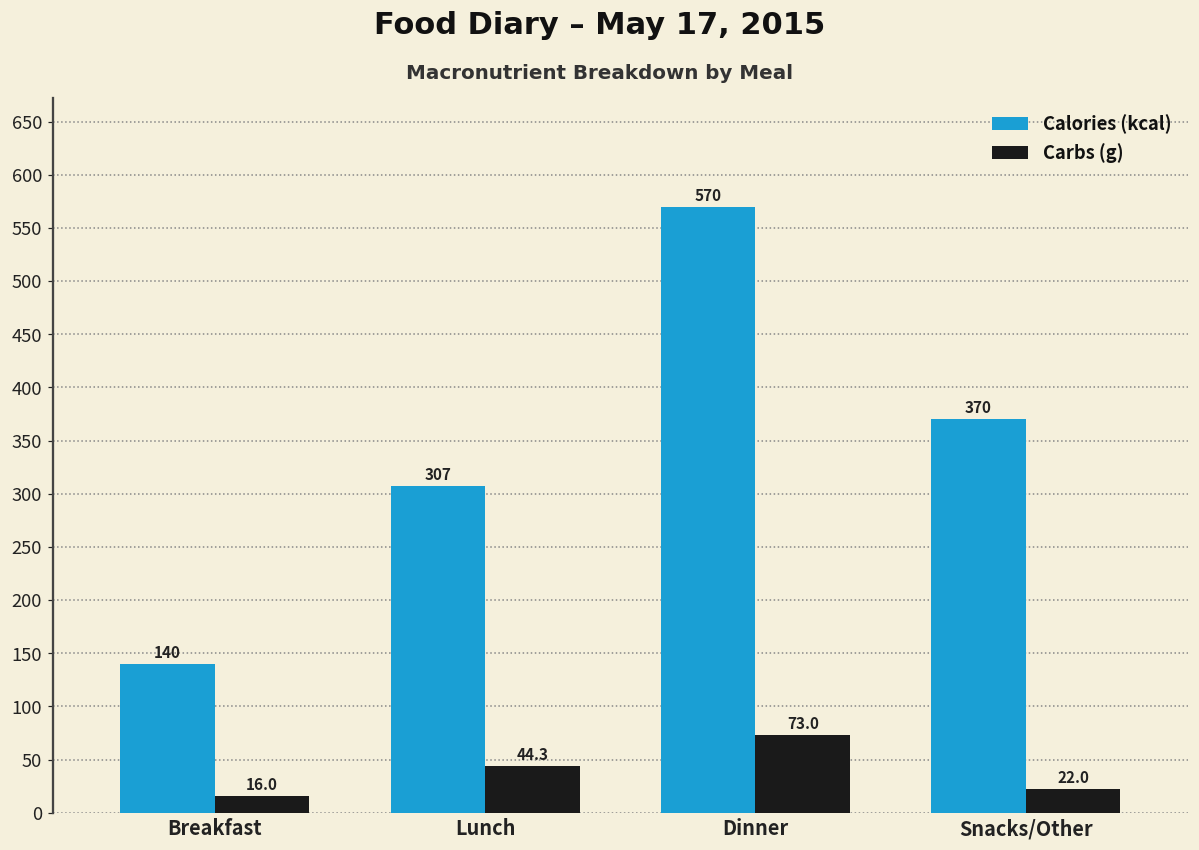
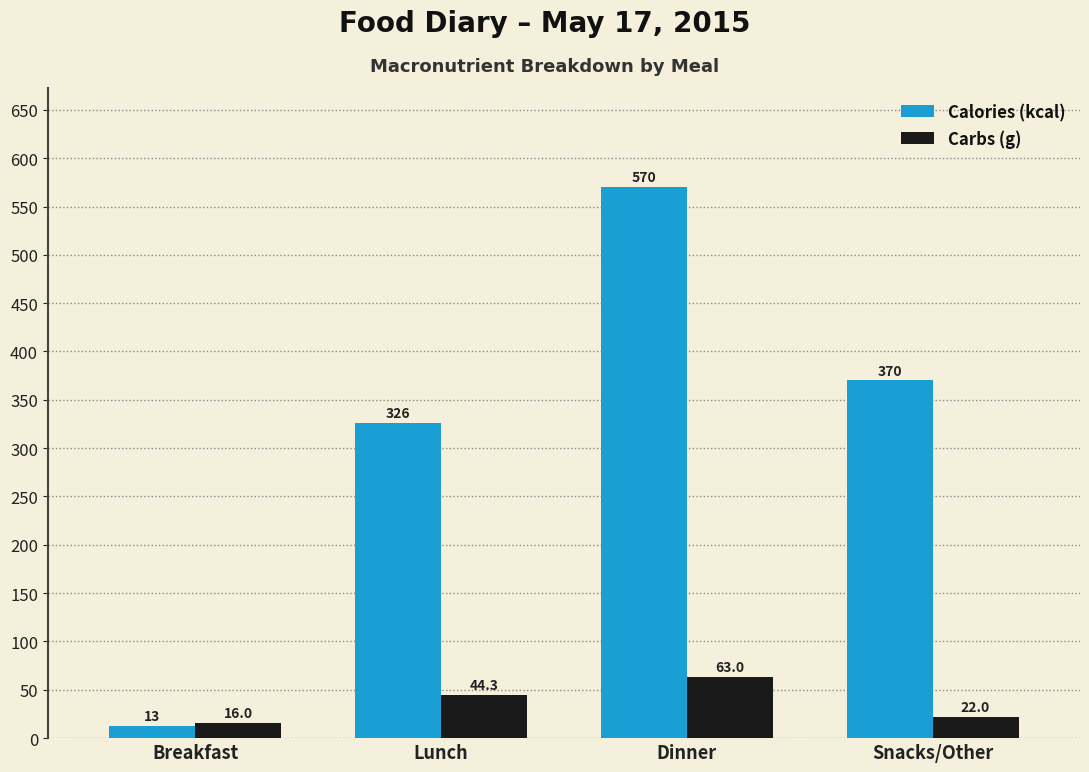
Calories (kcal), Breakfast: 140 -> 13
Calories (kcal), Lunch: 307 -> 326
Carbs (g), Dinner: 73.0 -> 63.0
